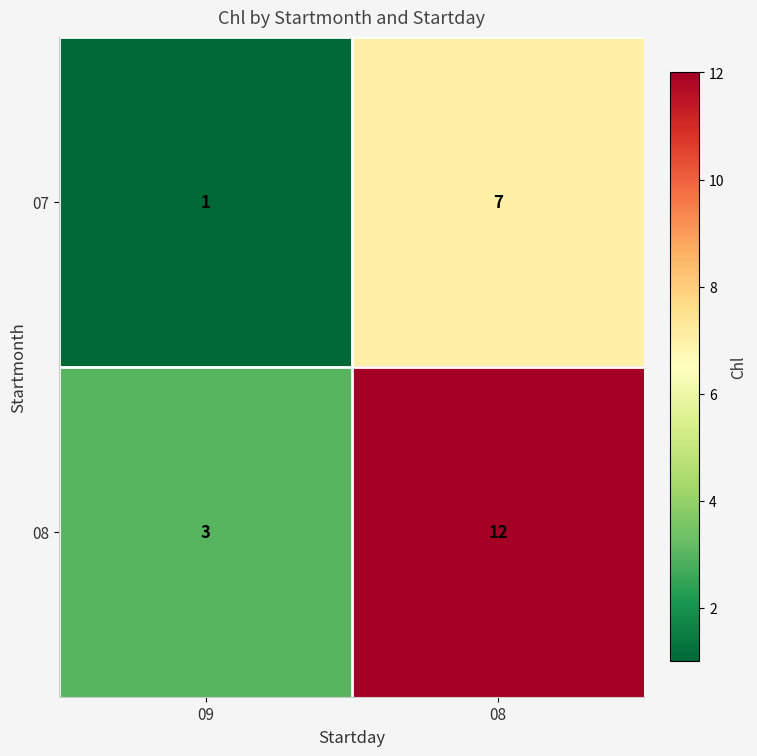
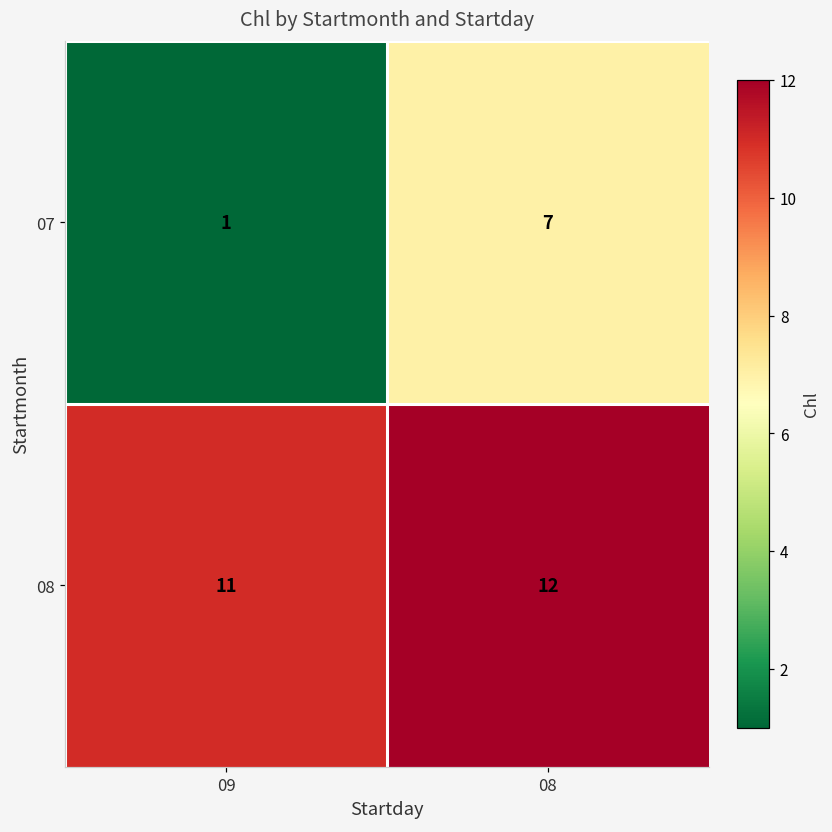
08, 09: 3 -> 11
